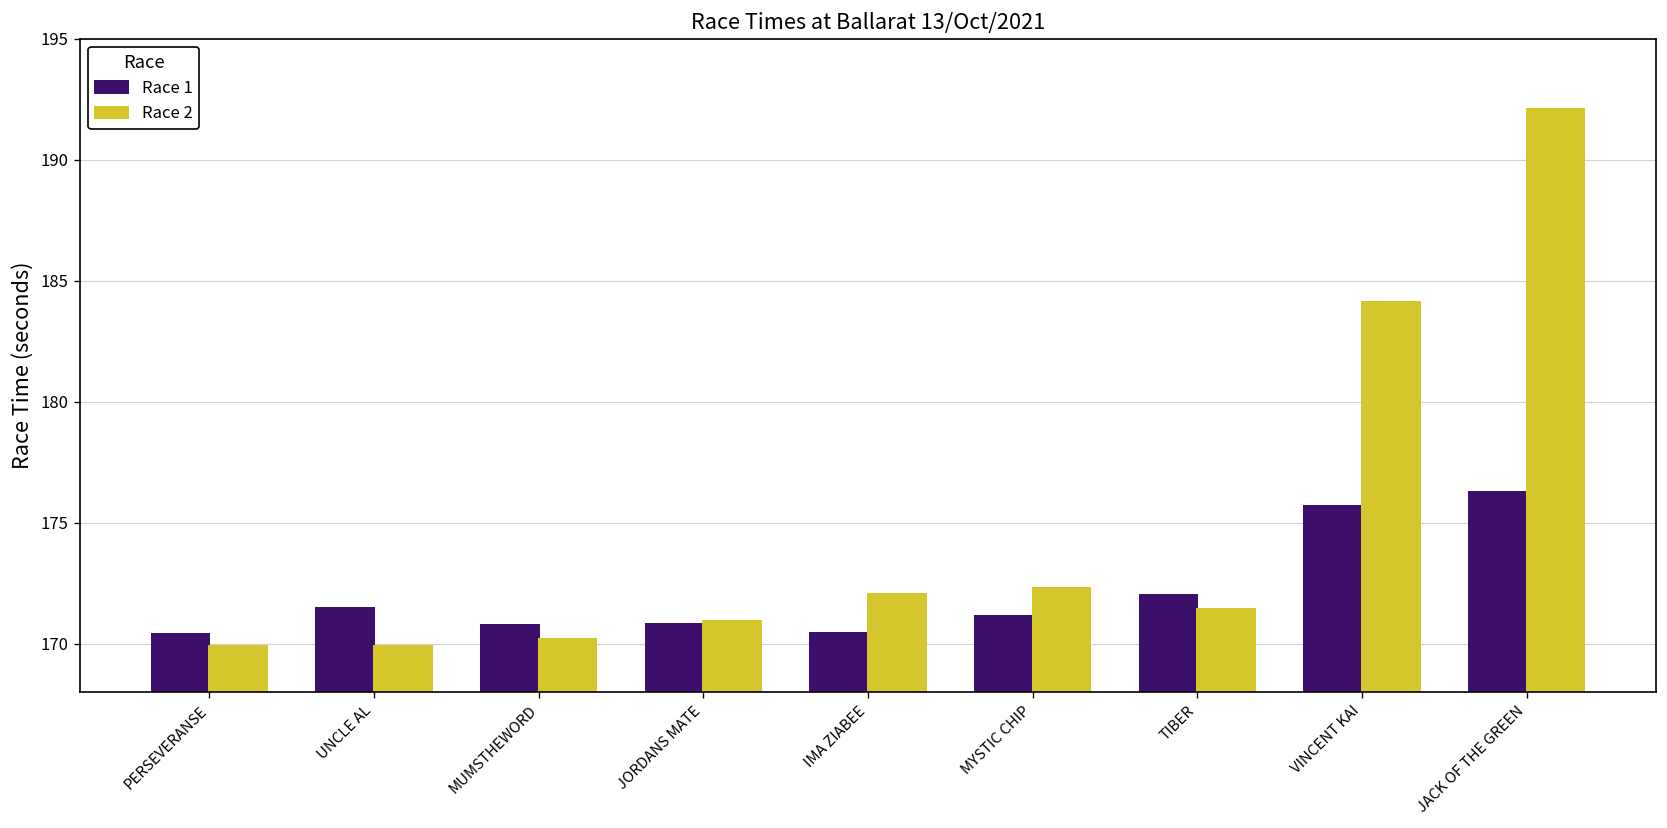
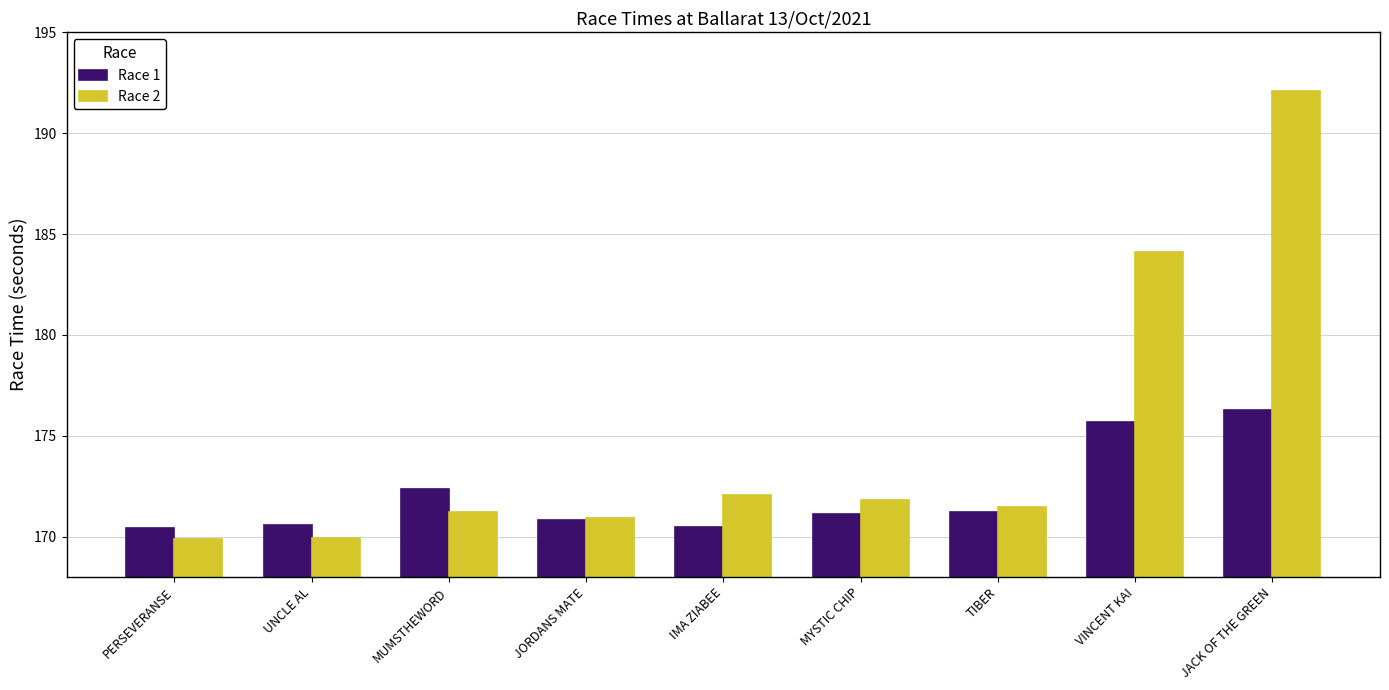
Race 1, UNCLE AL: 171.5 -> 170.6
Race 1, MUMSTHEWORD: 170.8 -> 172.4
Race 2, MUMSTHEWORD: 170.2 -> 171.2
Race 2, MYSTIC CHIP: 172.3 -> 171.8
Race 1, TIBER: 172.0 -> 171.2
